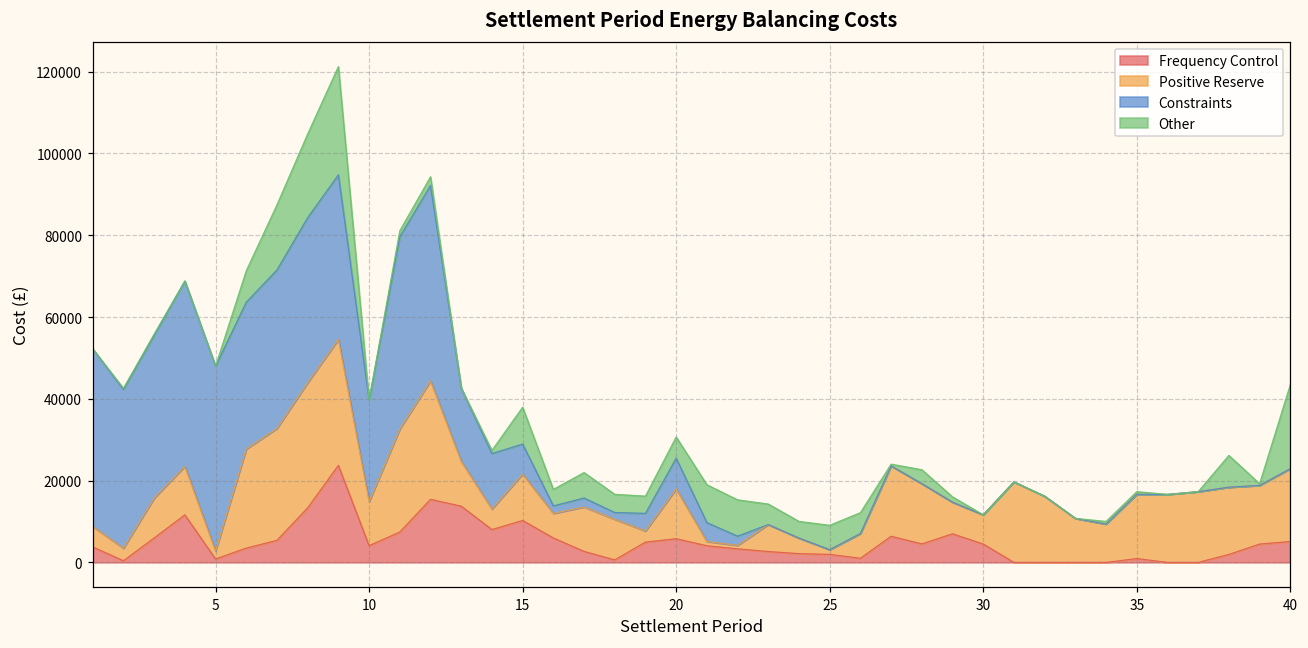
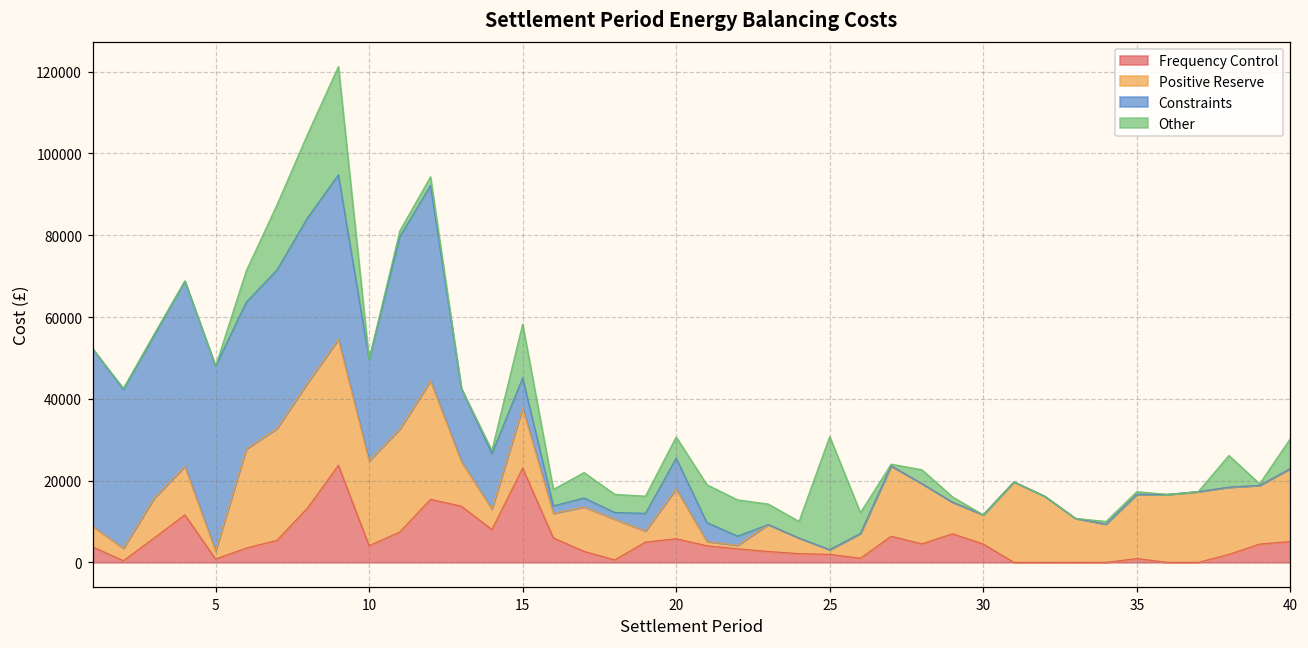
Positive Reserve, 10: 11000 -> 21000
Frequency Control, 15: 10000 -> 23000
Positive Reserve, 15: 11000 -> 15000
Other, 15: 9000 -> 13000
Other, 25: 6000 -> 28000
Other, 40: 21000 -> 7000
